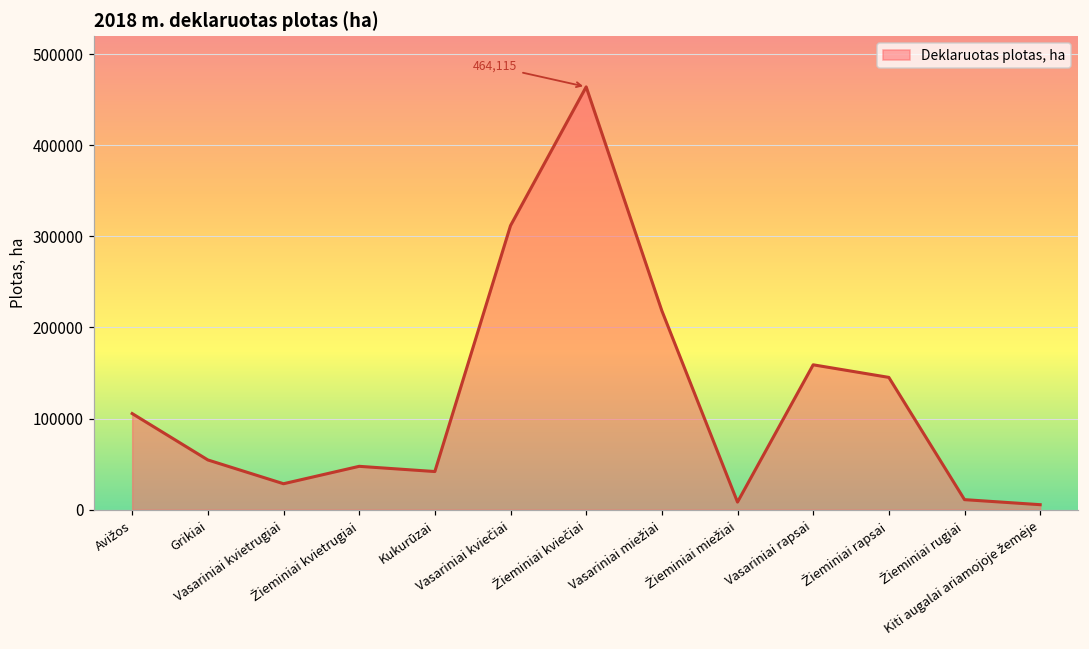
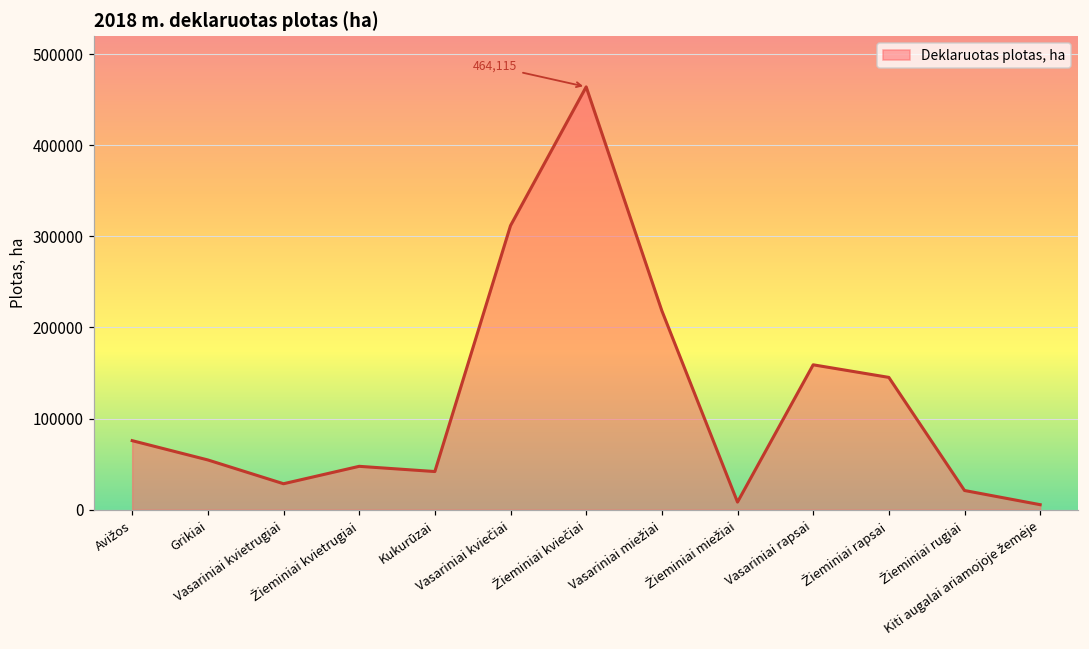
Avižos: 110000 -> 80000
Žieminiai rugiai: 10000 -> 20000
